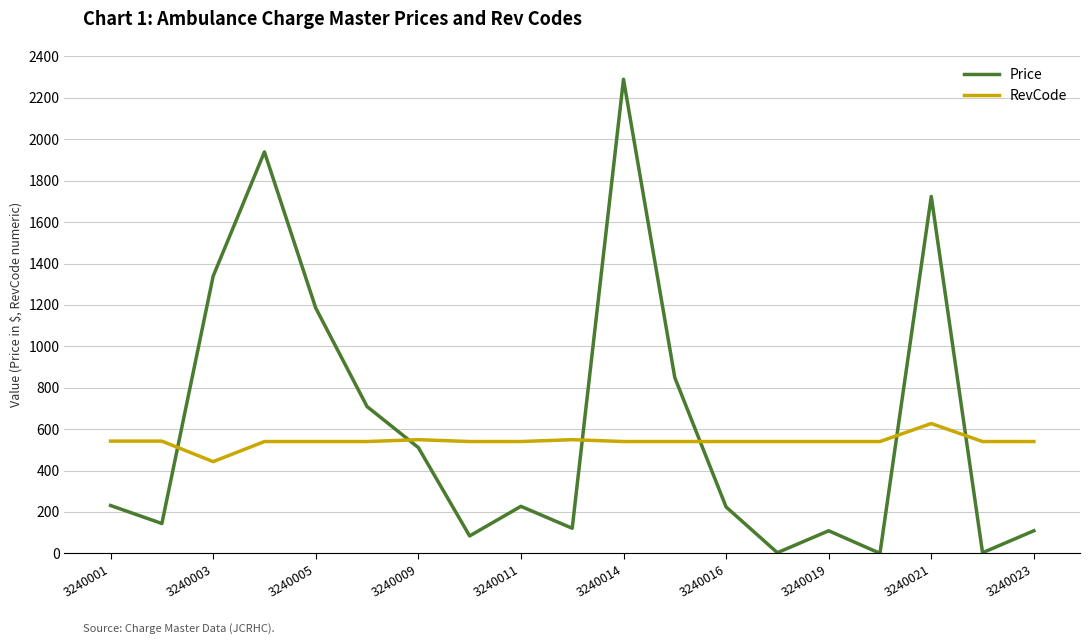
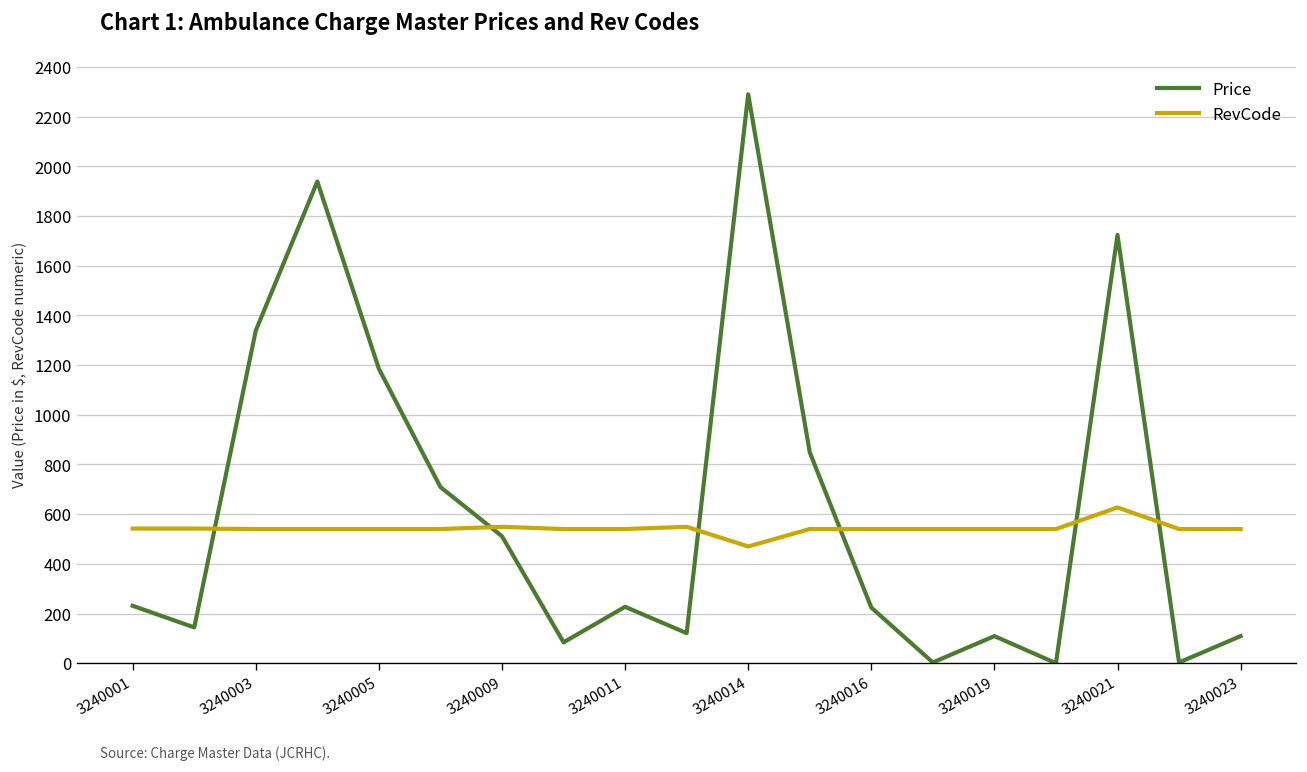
RevCode, 3240003: 440 -> 540
RevCode, 3240014: 540 -> 470
